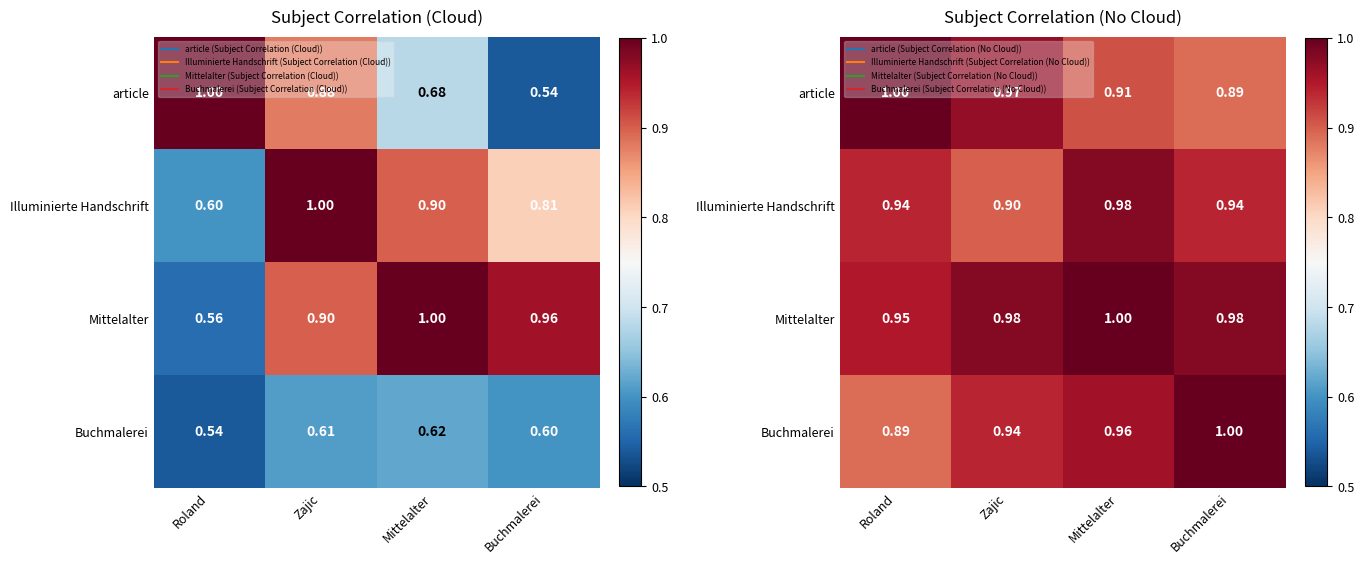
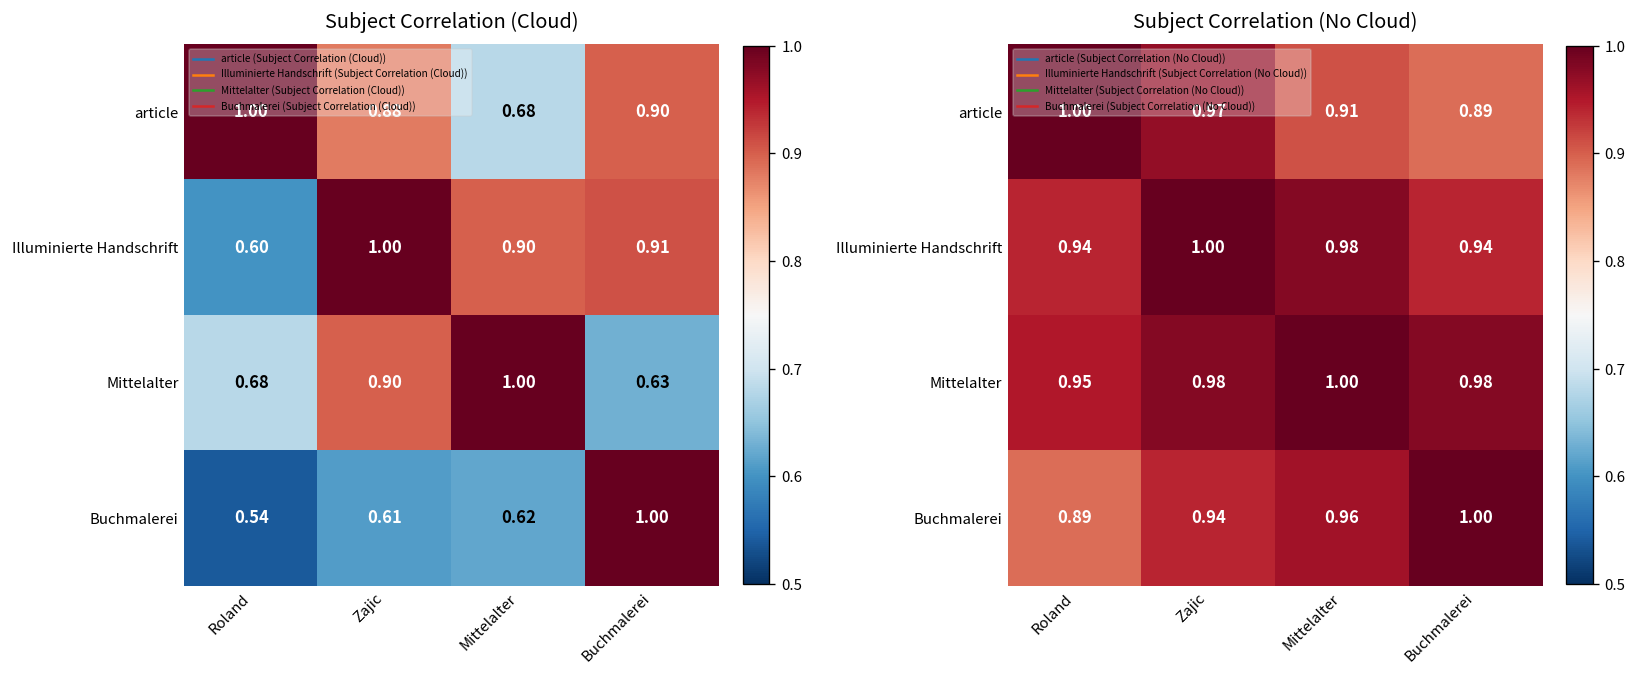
Subject Correlation (Cloud), article, Buchmalerei: 0.54 -> 0.90
Subject Correlation (Cloud), Illuminierte Handschrift, Buchmalerei: 0.81 -> 0.91
Subject Correlation (Cloud), Mittelalter, Roland: 0.56 -> 0.68
Subject Correlation (Cloud), Mittelalter, Buchmalerei: 0.96 -> 0.63
Subject Correlation (Cloud), Buchmalerei, Buchmalerei: 0.60 -> 1.00
Subject Correlation (No Cloud), Illuminierte Handschrift, Zajic: 0.90 -> 1.00
